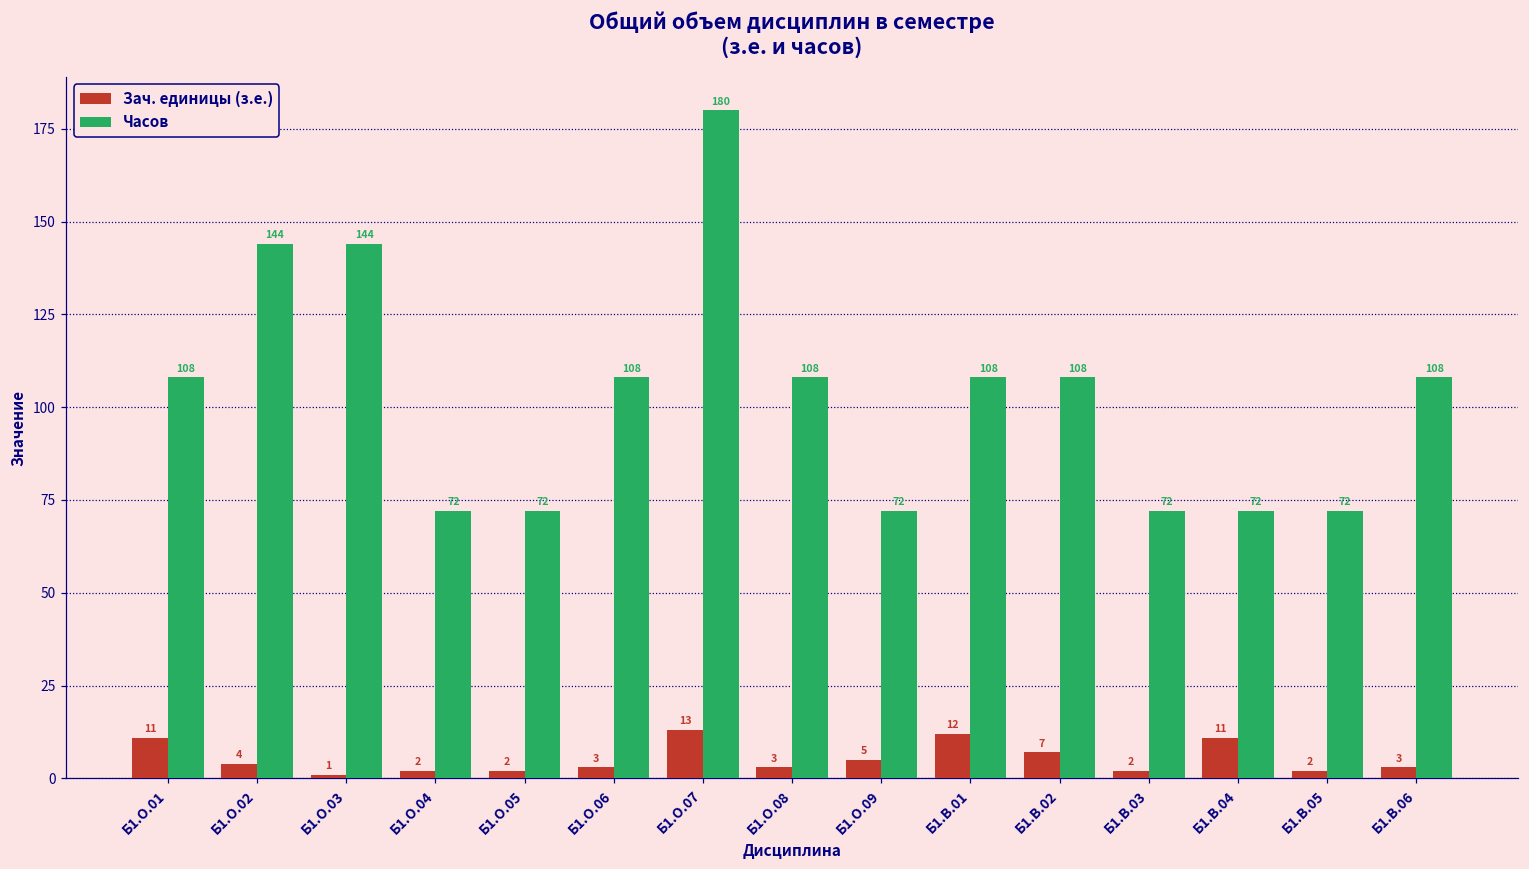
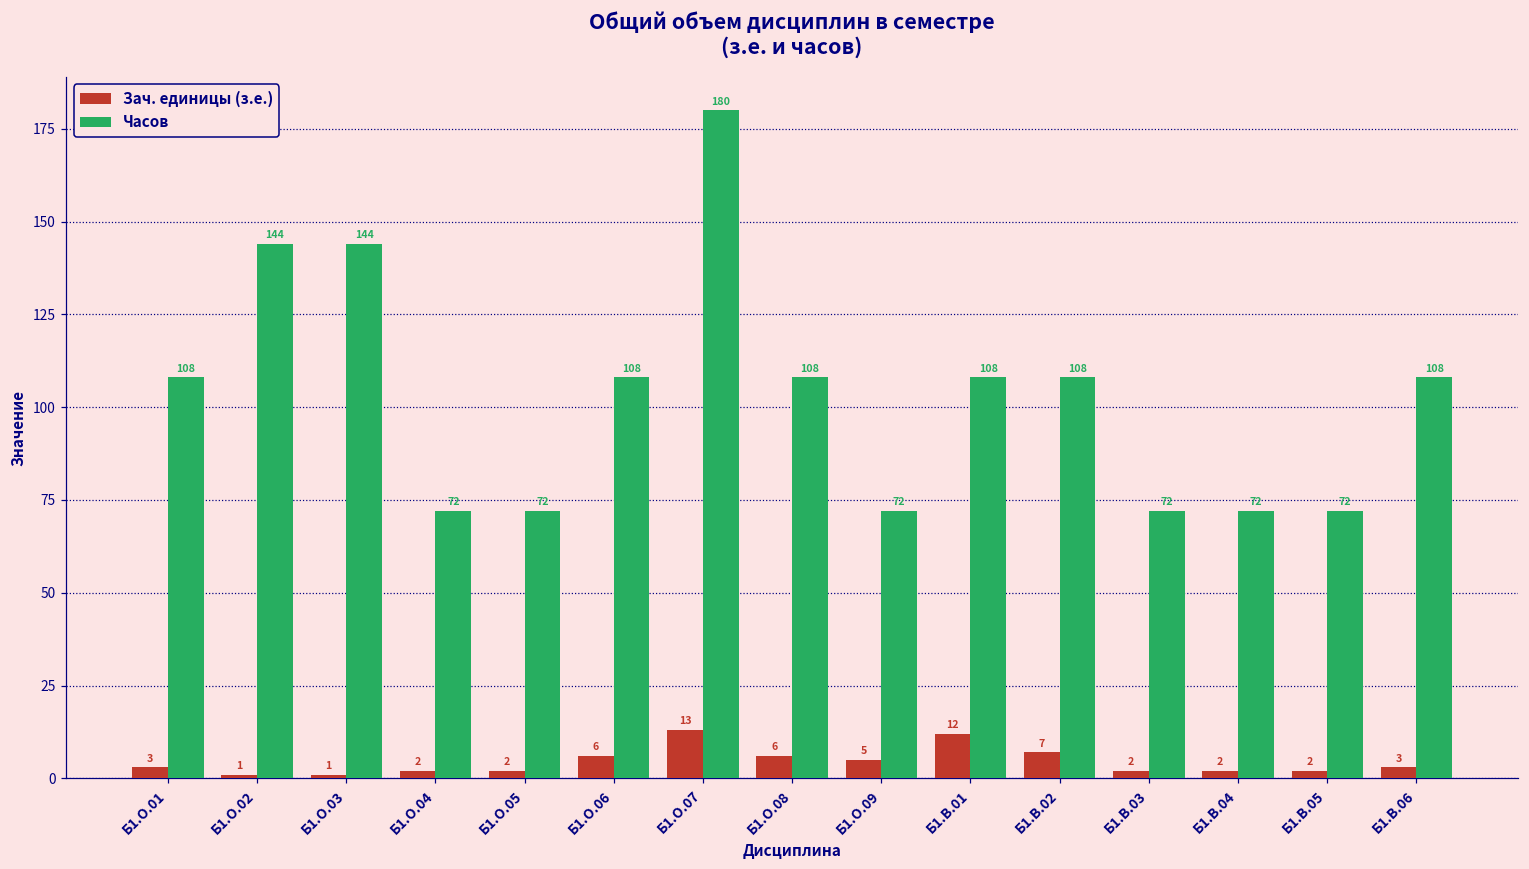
Зач. единицы (з.е.), Б1.О.01: 11 -> 3
Зач. единицы (з.е.), Б1.О.02: 4 -> 1
Зач. единицы (з.е.), Б1.О.06: 3 -> 6
Зач. единицы (з.е.), Б1.О.08: 3 -> 6
Зач. единицы (з.е.), Б1.В.04: 11 -> 2
